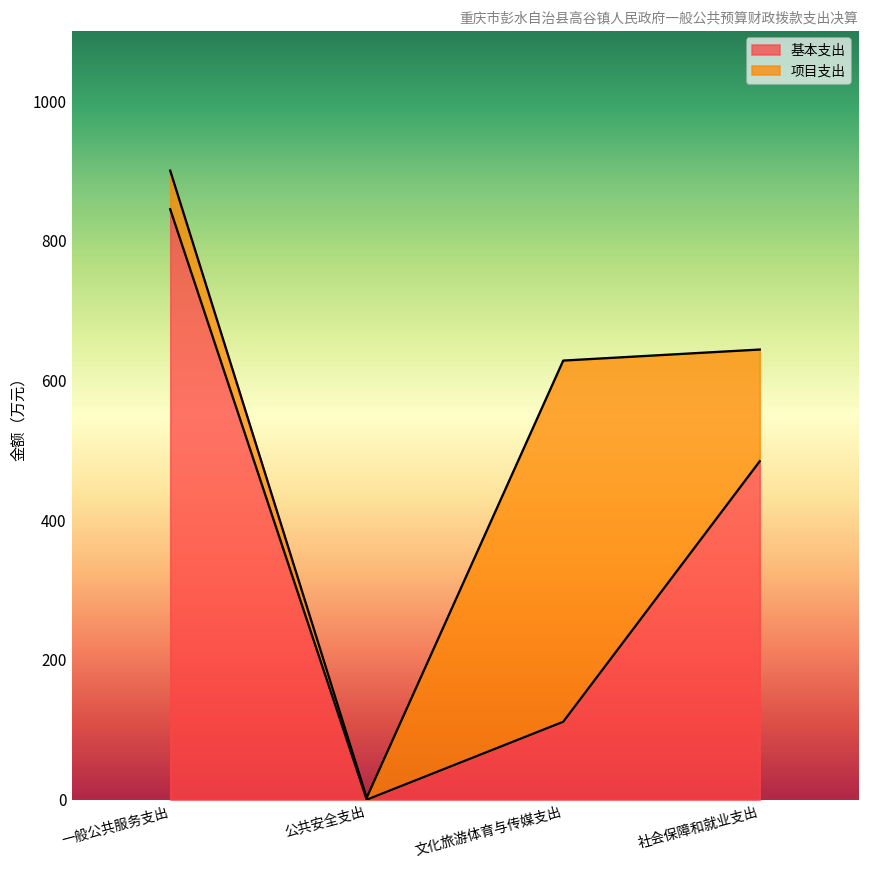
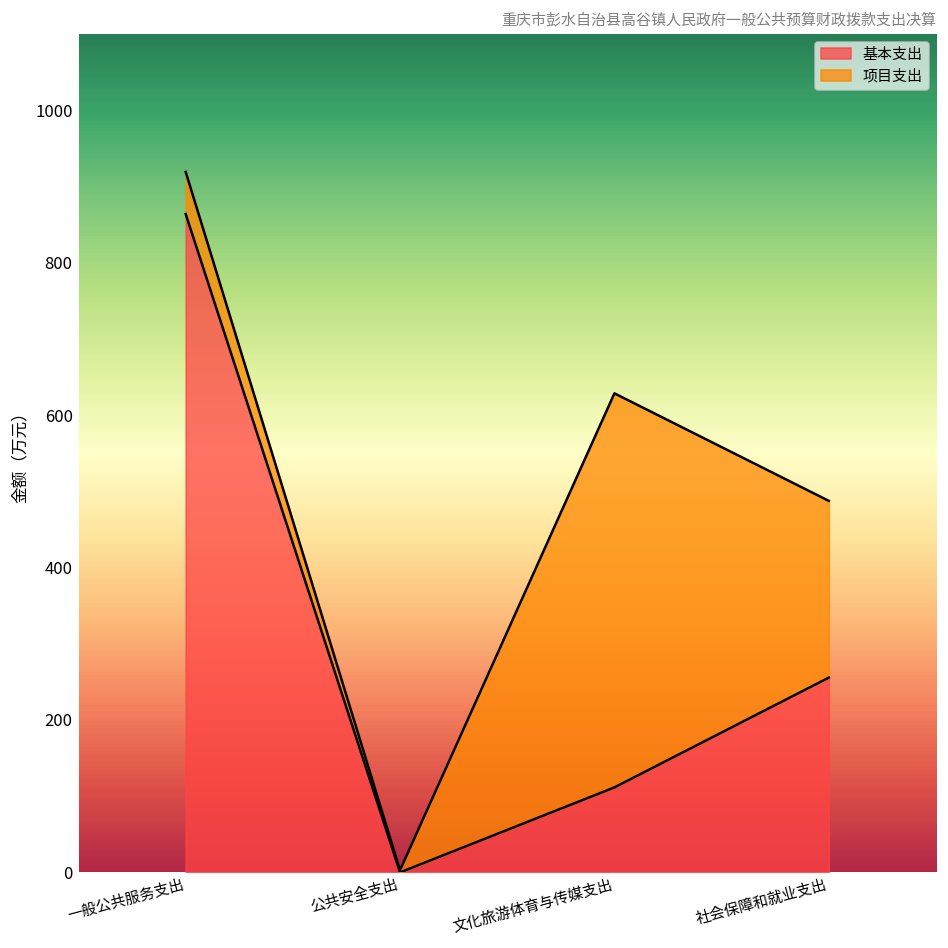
基本支出, 一般公共服务支出: 850 -> 860
基本支出, 社会保障和就业支出: 480 -> 260
项目支出, 社会保障和就业支出: 160 -> 230
